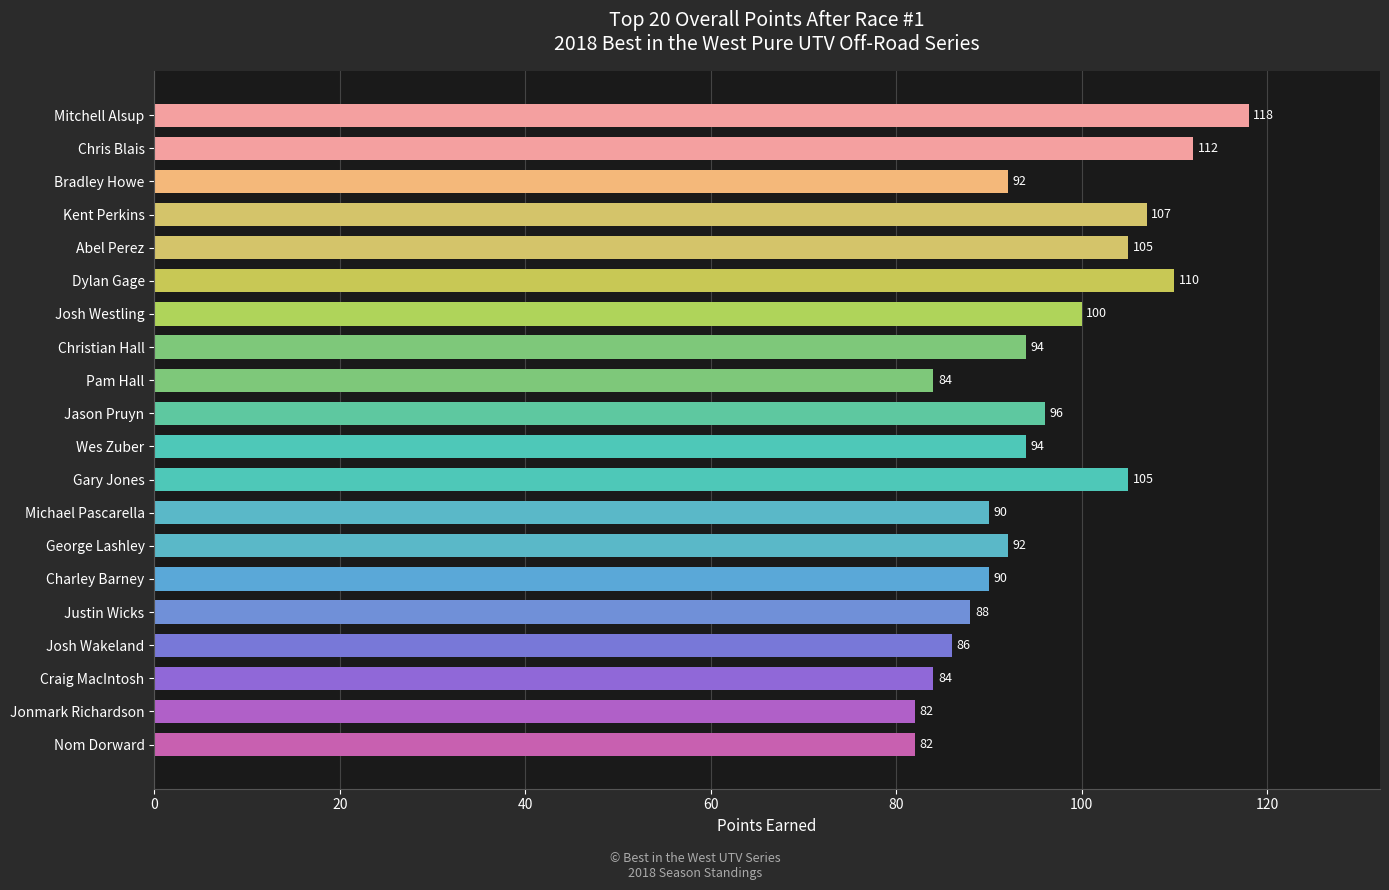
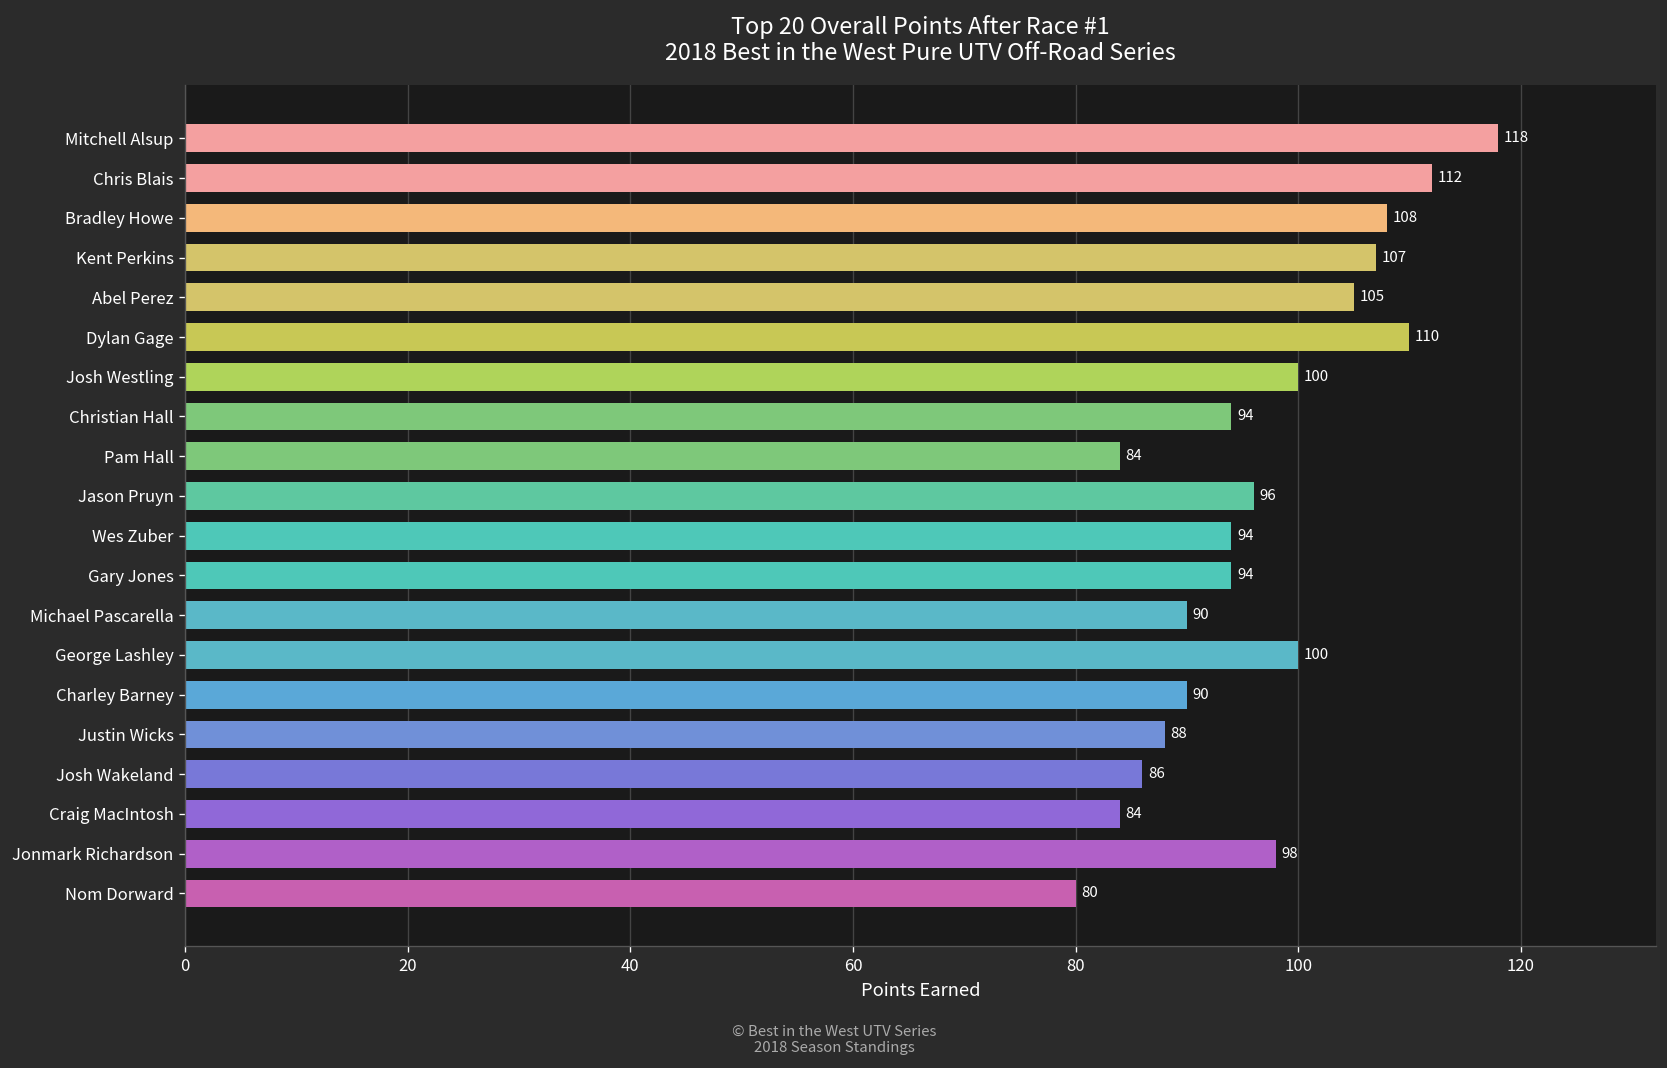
Bradley Howe: 92 -> 108
Gary Jones: 105 -> 94
George Lashley: 92 -> 100
Jonmark Richardson: 82 -> 98
Nom Dorward: 82 -> 80
